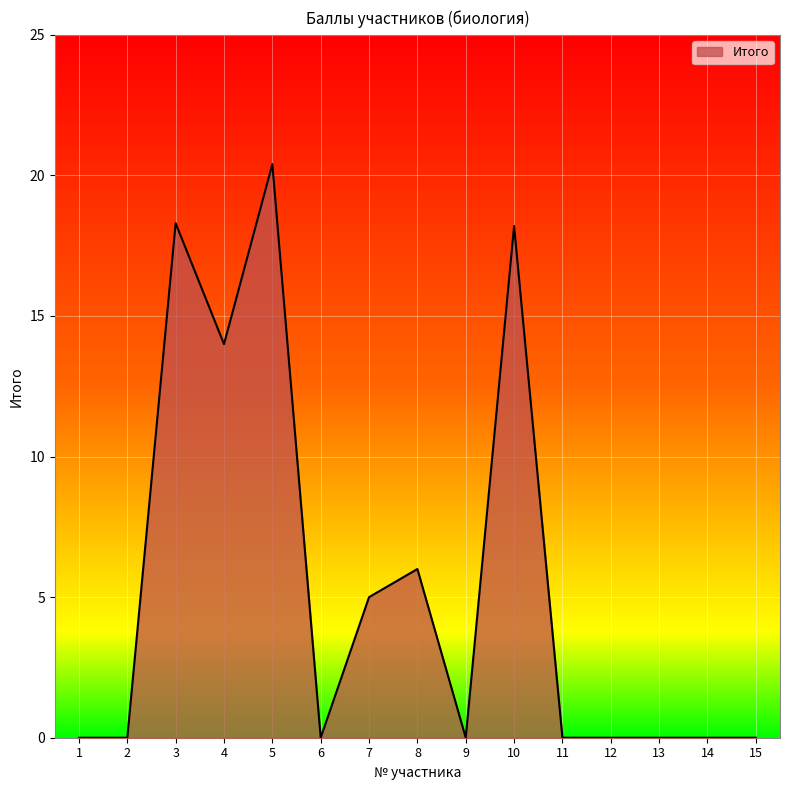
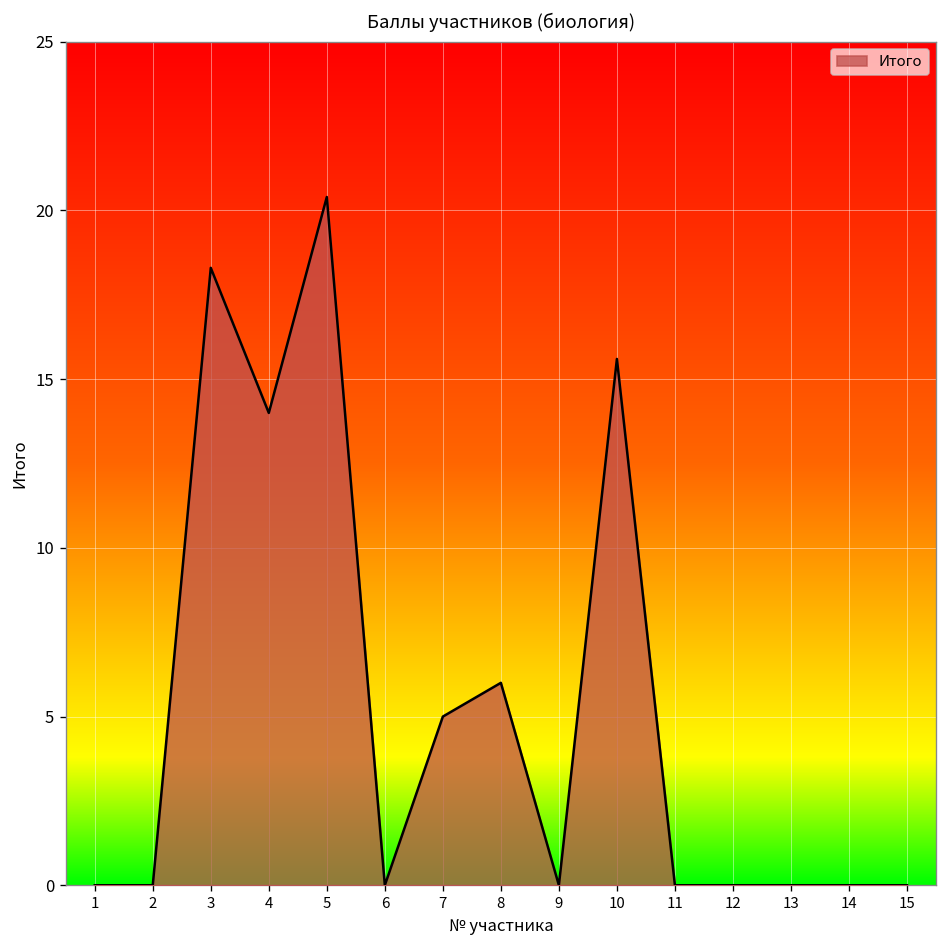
10: 18.2 -> 15.6
